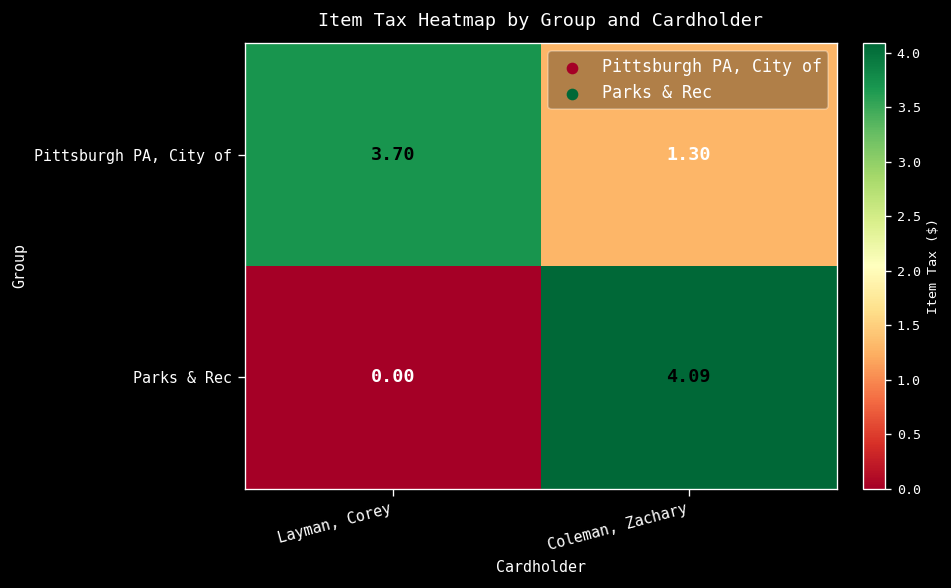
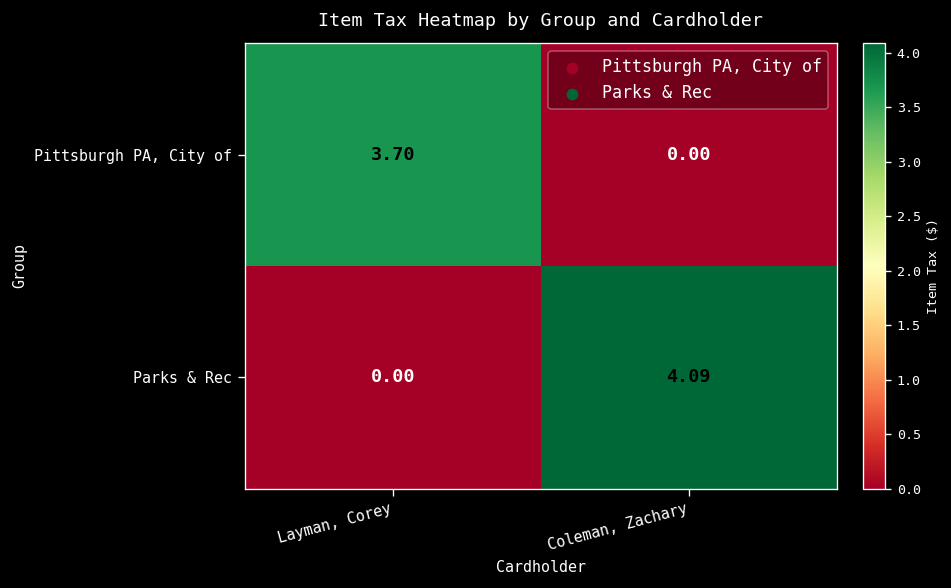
Pittsburgh PA, City of, Coleman, Zachary: 1.30 -> 0.00
